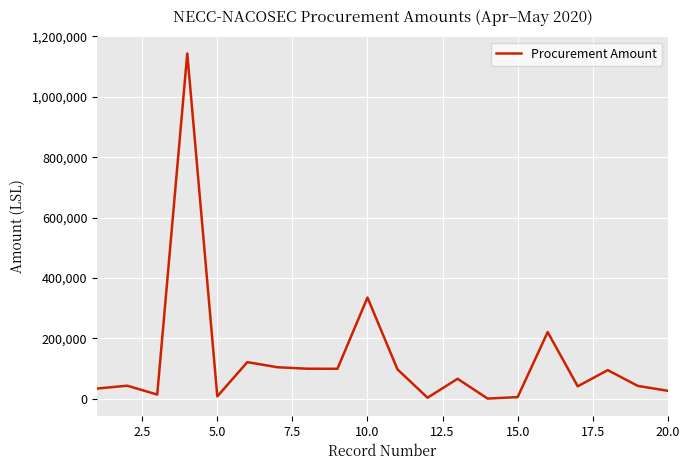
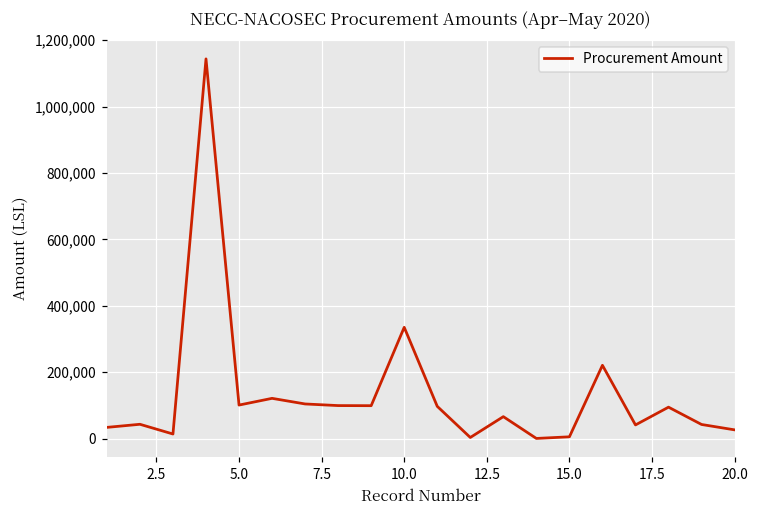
5.0: 10,000 -> 100,000
